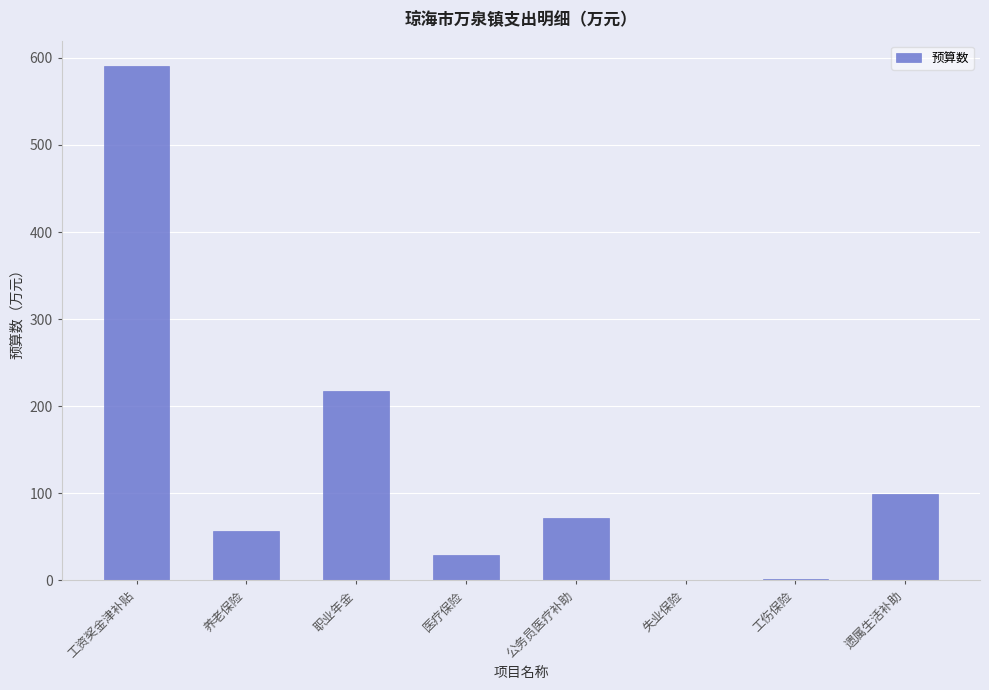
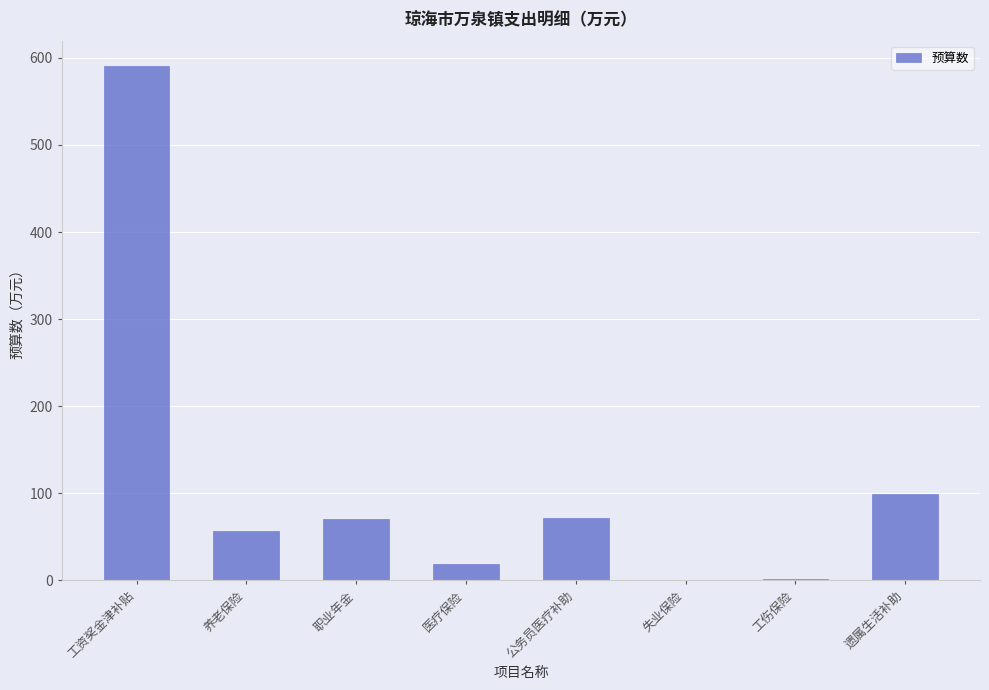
职业年金: 220 -> 70
医疗保险: 30 -> 20
